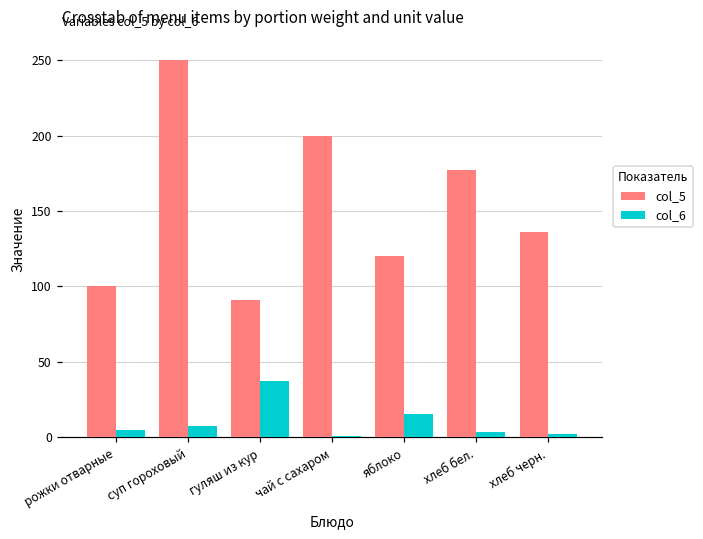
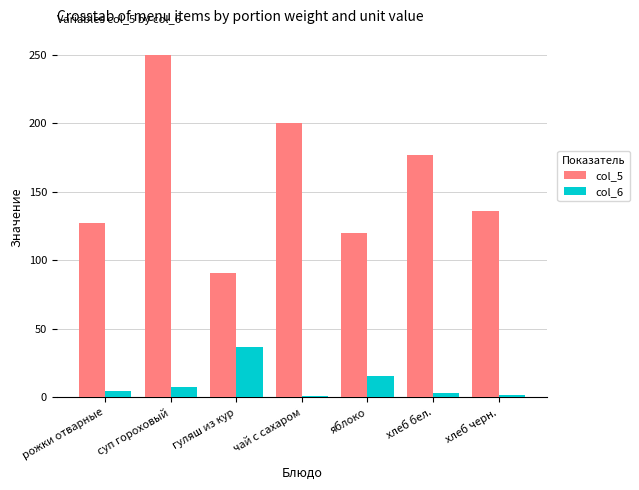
col_5, рожки отварные: 100 -> 127
